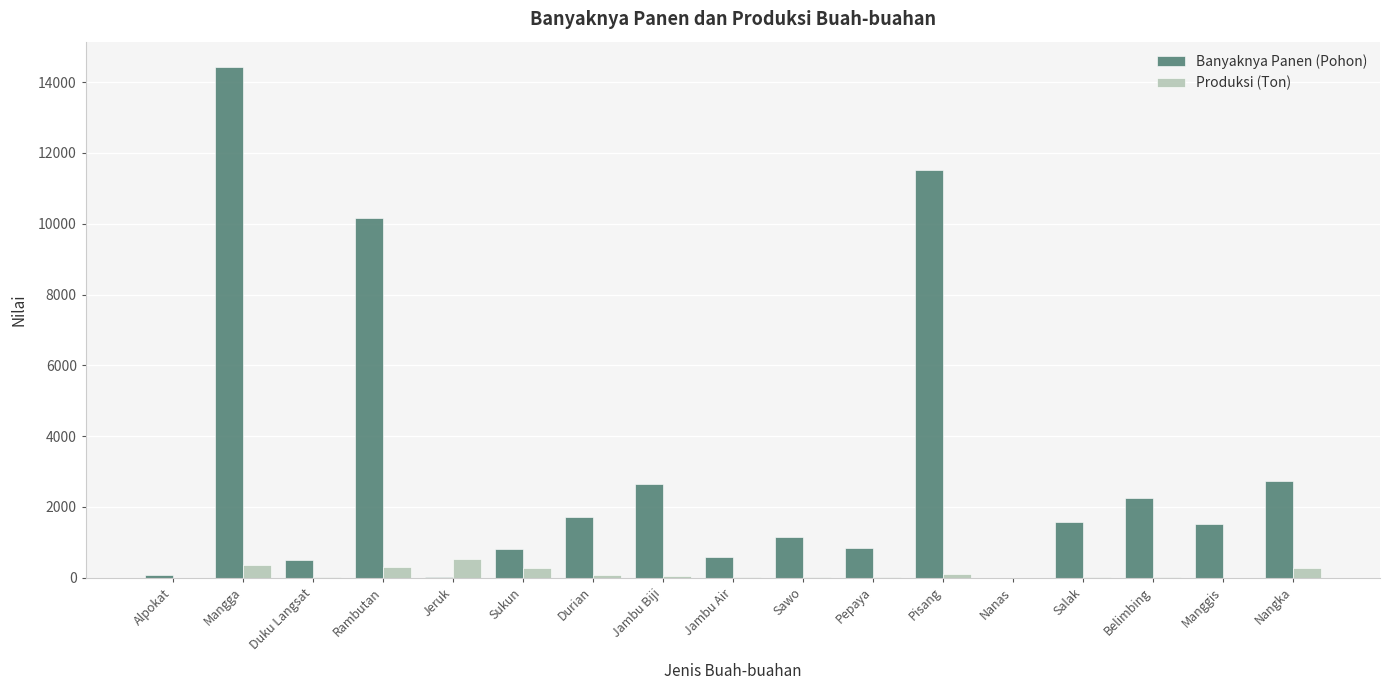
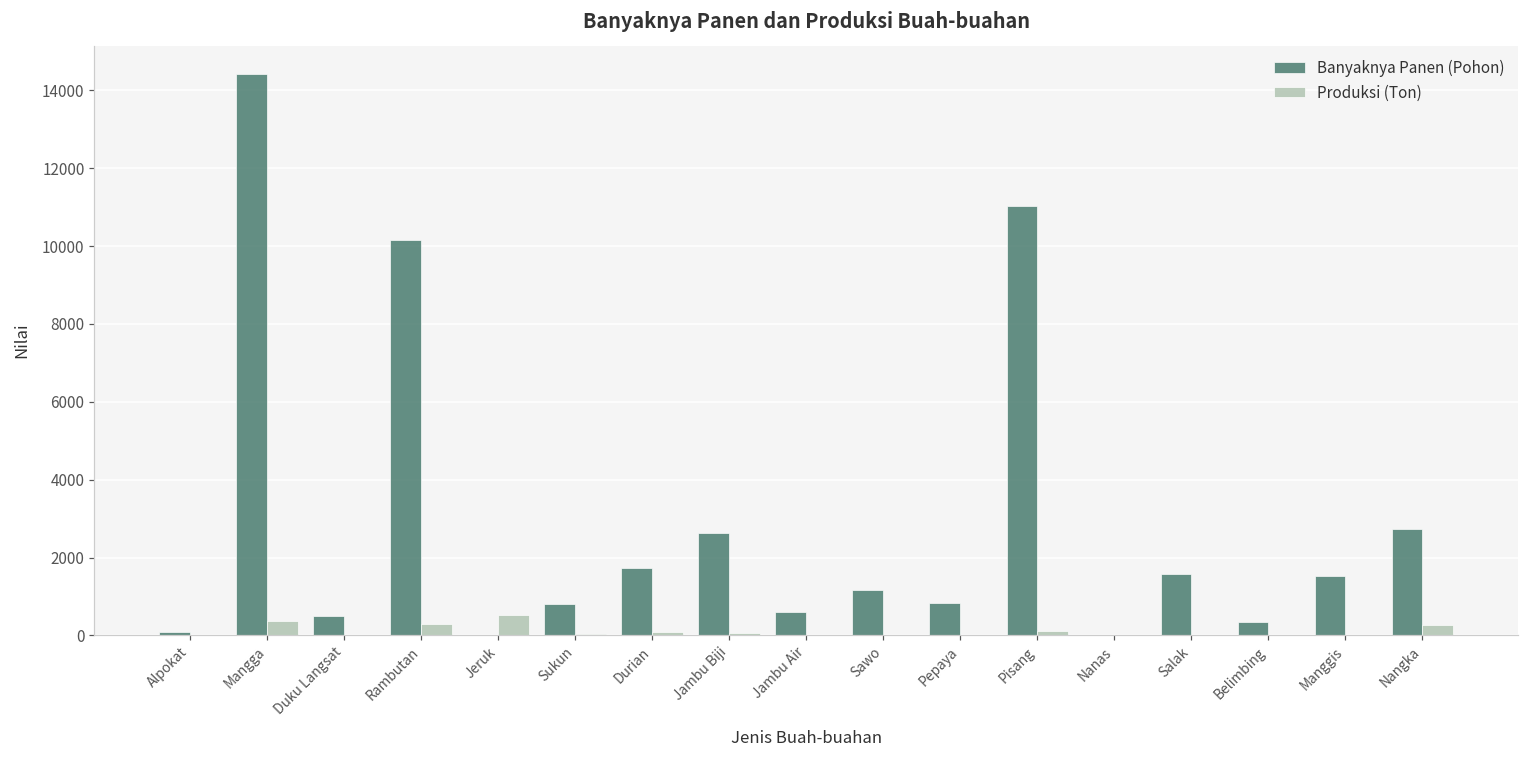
Produksi (Ton), Sukun: 300 -> 0
Banyaknya Panen (Pohon), Pisang: 11500 -> 11000
Banyaknya Panen (Pohon), Belimbing: 2200 -> 300
